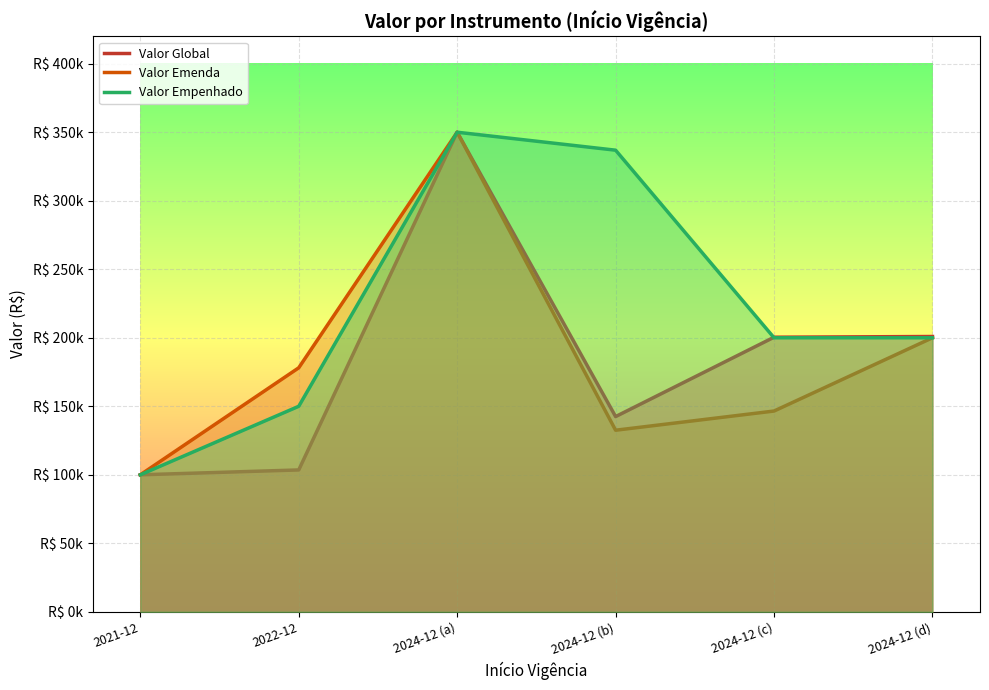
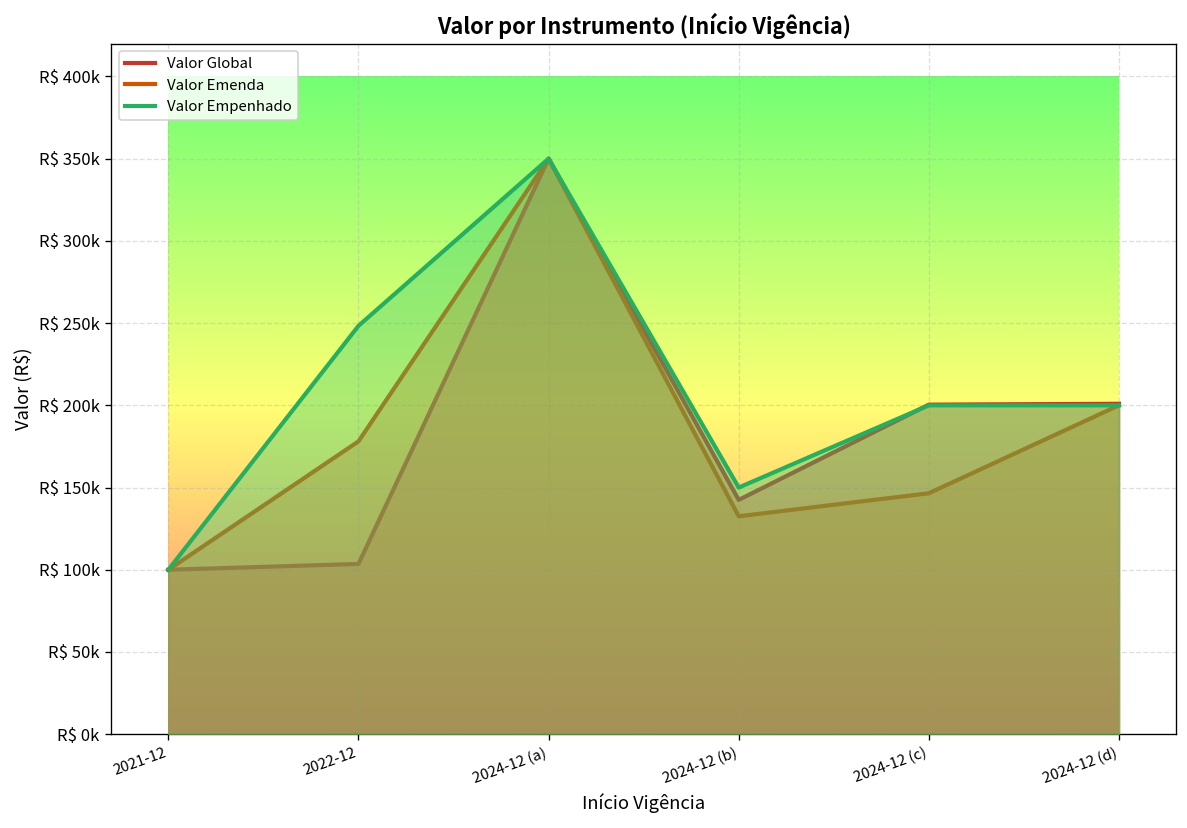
Valor Empenhado, 2022-12: R$ 150000 -> R$ 248000
Valor Empenhado, 2024-12 (b): R$ 337000 -> R$ 150000
